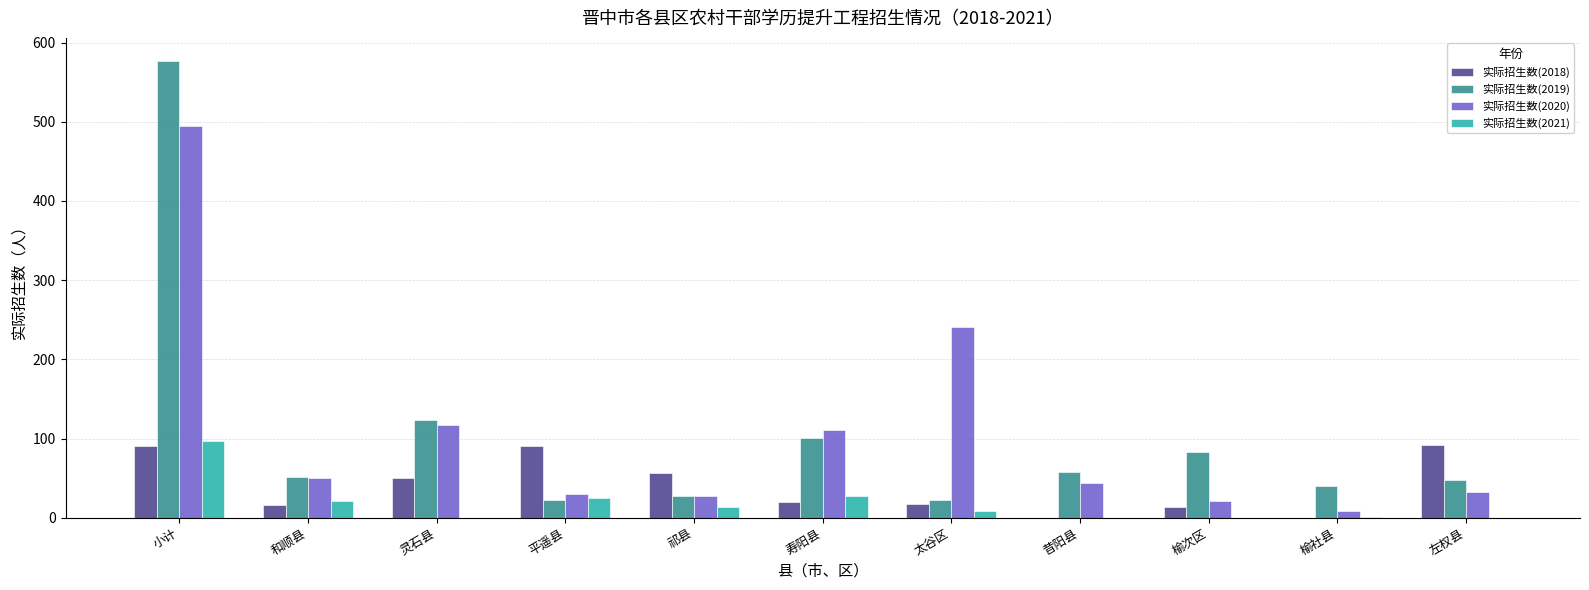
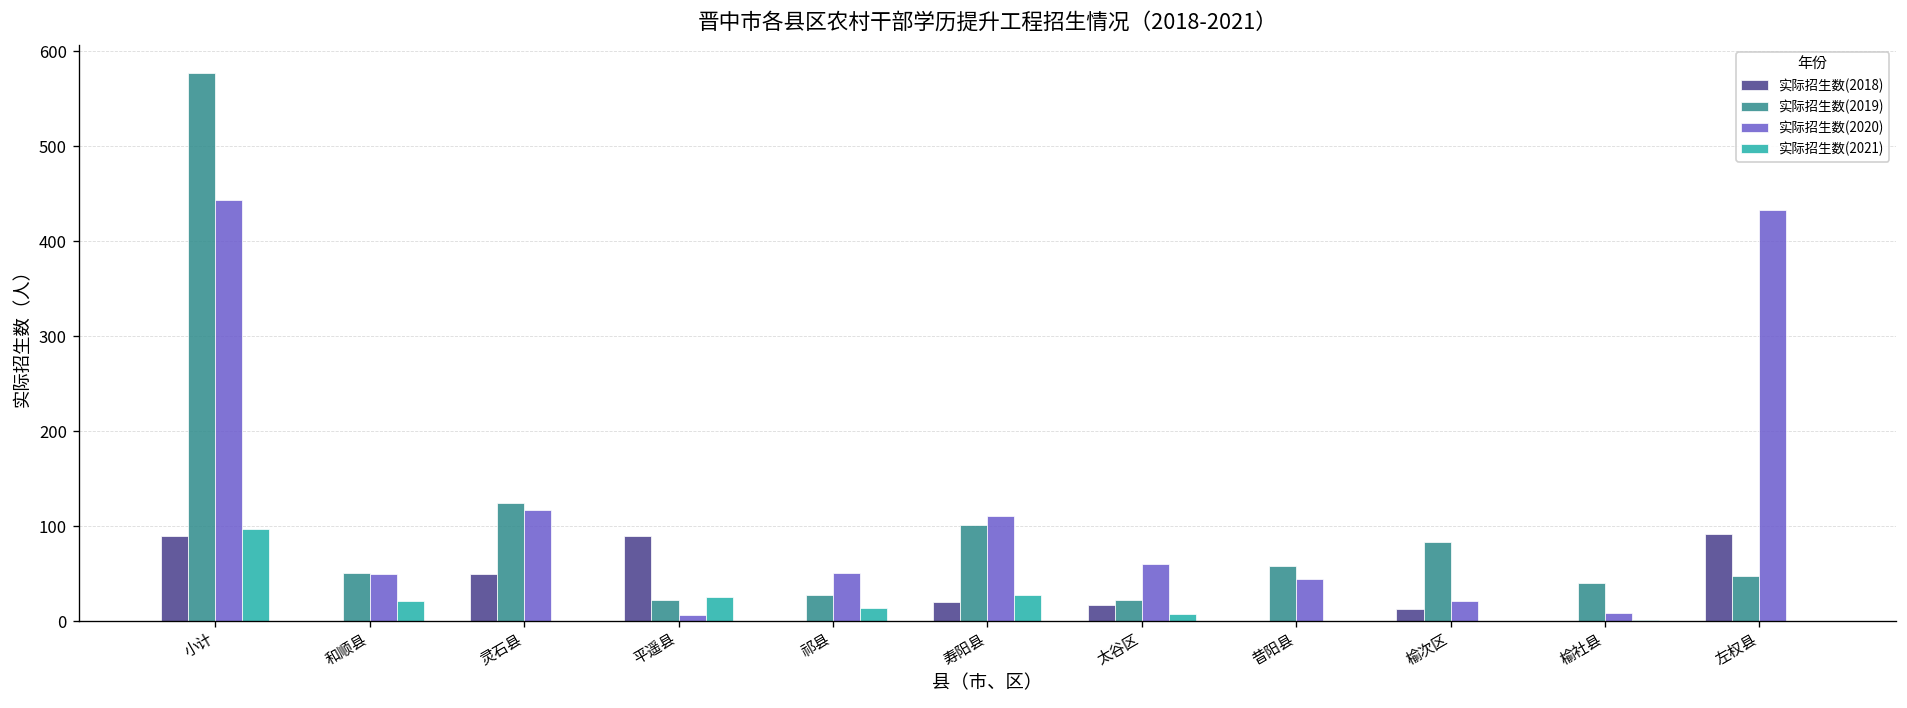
实际招生数(2020), 小计: 490 -> 440
实际招生数(2018), 和顺县: 20 -> 0
实际招生数(2020), 平遥县: 30 -> 10
实际招生数(2018), 祁县: 60 -> 0
实际招生数(2020), 祁县: 30 -> 50
实际招生数(2020), 太谷区: 240 -> 60
实际招生数(2020), 左权县: 30 -> 430
